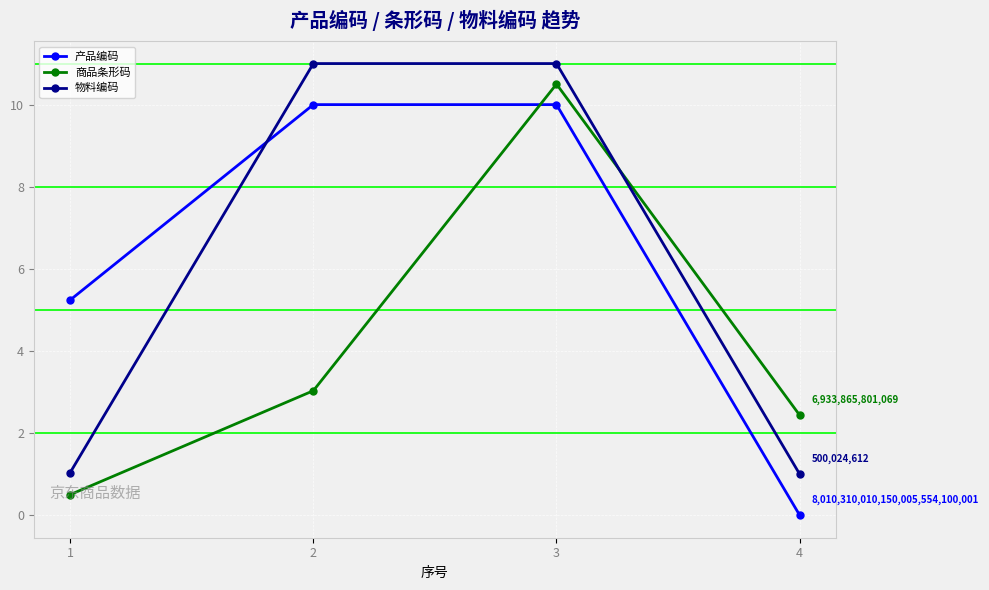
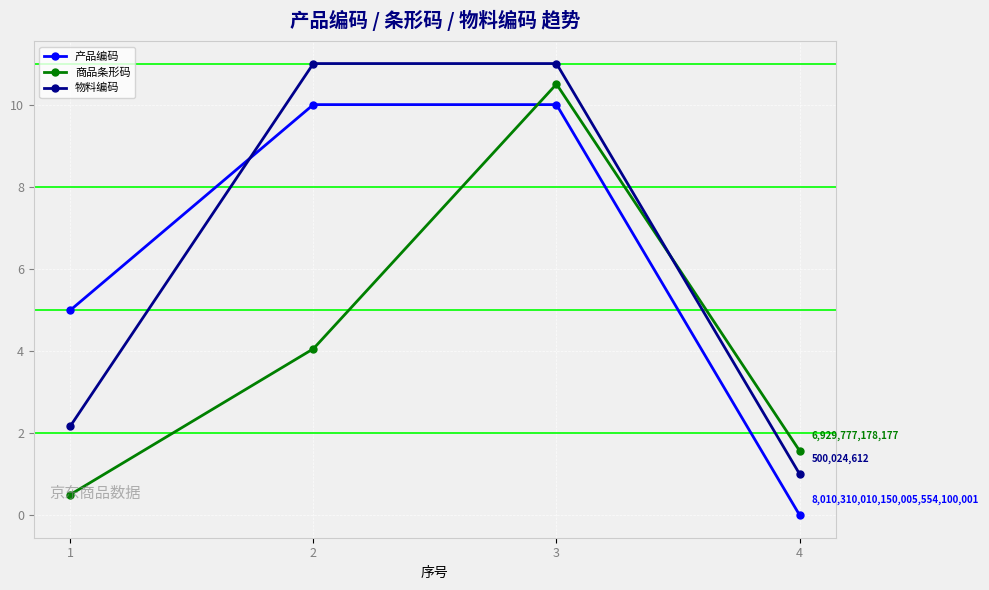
产品编码, 1: 5.2 -> 5.0
物料编码, 1: 1.0 -> 2.2
商品条形码, 2: 3.0 -> 4.1
商品条形码, 4: 6,933,865,801,069 -> 6,929,777,178,177
